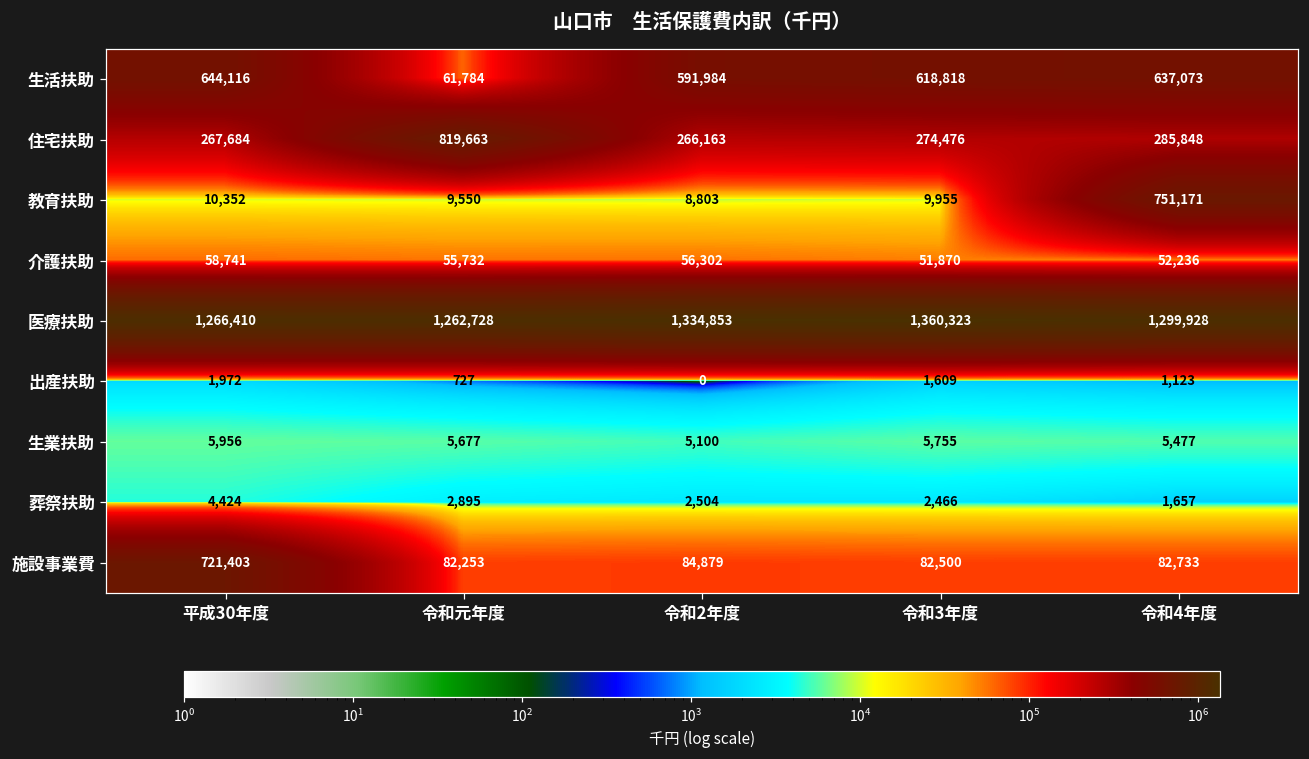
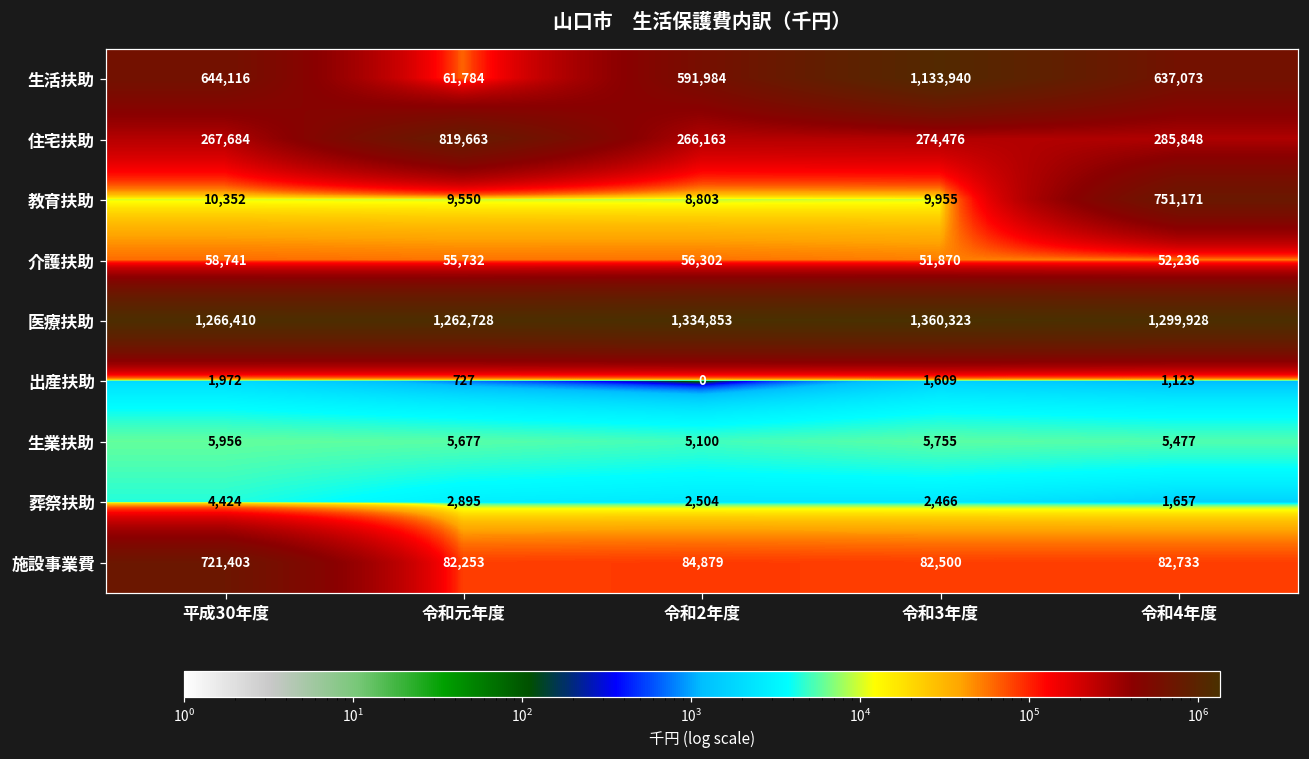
生活扶助, 令和3年度: 618,818 -> 1,133,940
